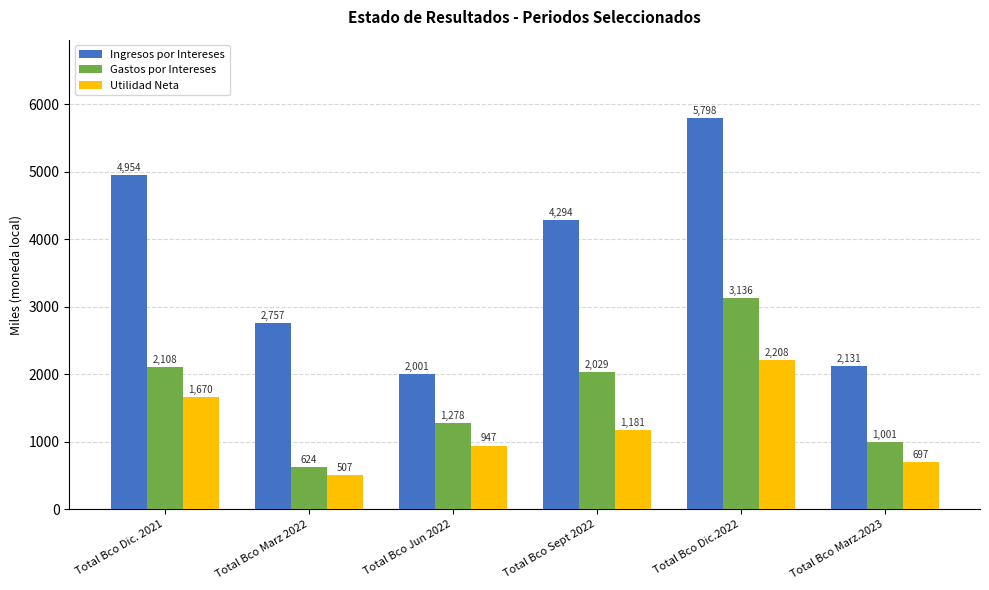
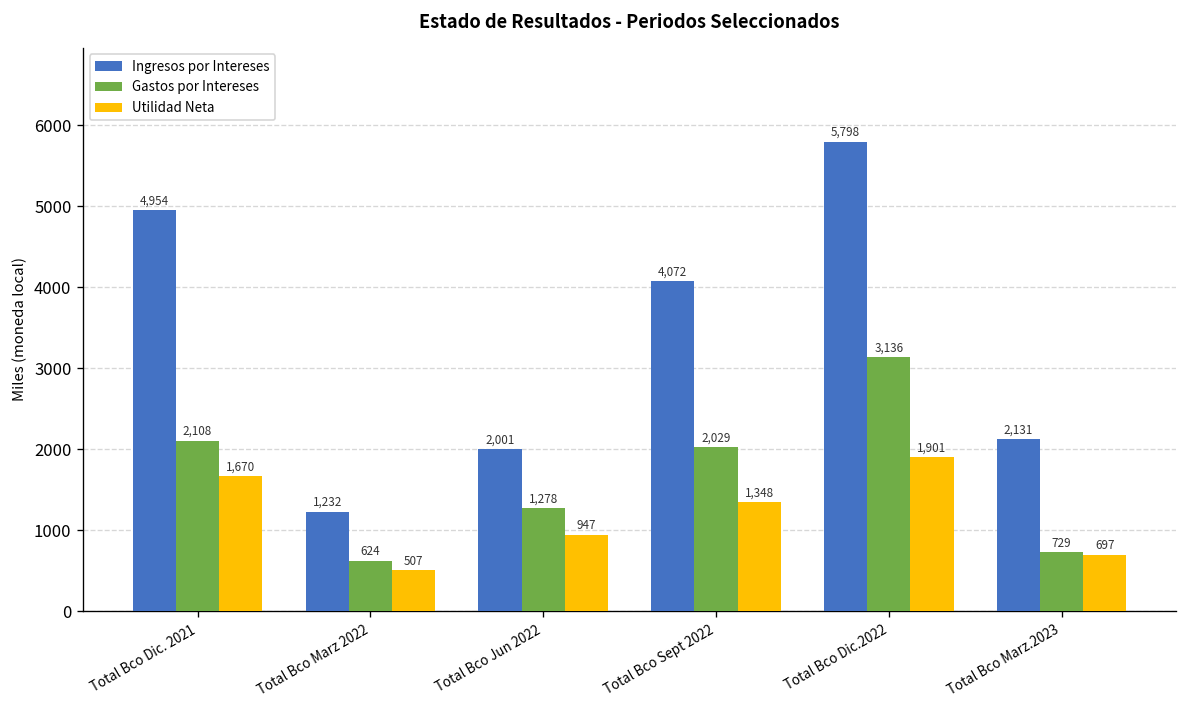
Ingresos por Intereses, Total Bco Marz 2022: 2,757 -> 1,232
Ingresos por Intereses, Total Bco Sept 2022: 4,294 -> 4,072
Utilidad Neta, Total Bco Sept 2022: 1,181 -> 1,348
Utilidad Neta, Total Bco Dic.2022: 2,208 -> 1,901
Gastos por Intereses, Total Bco Marz.2023: 1,001 -> 729
